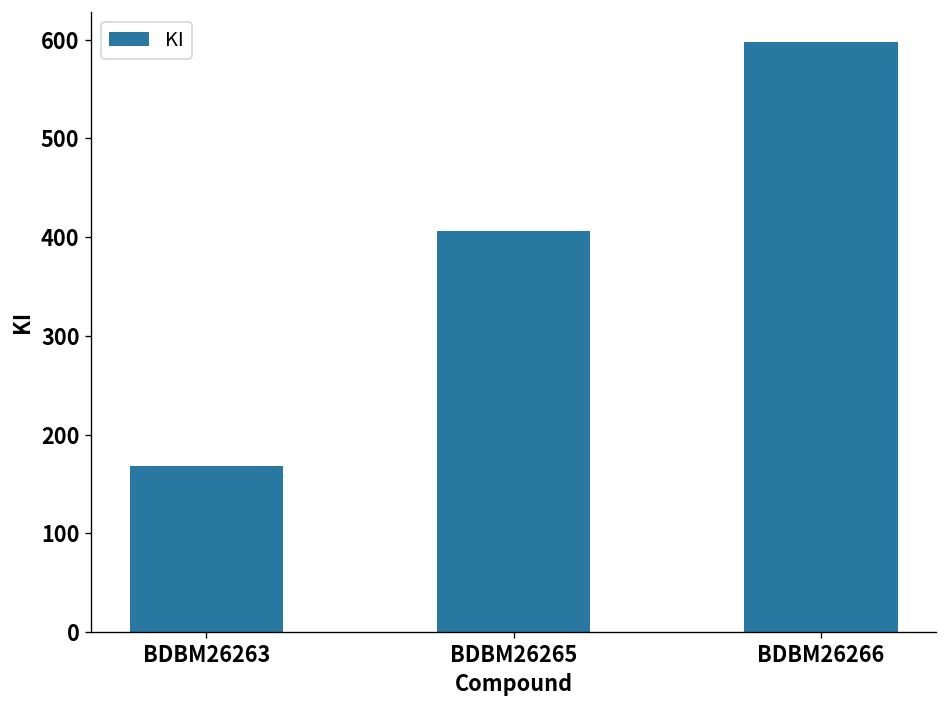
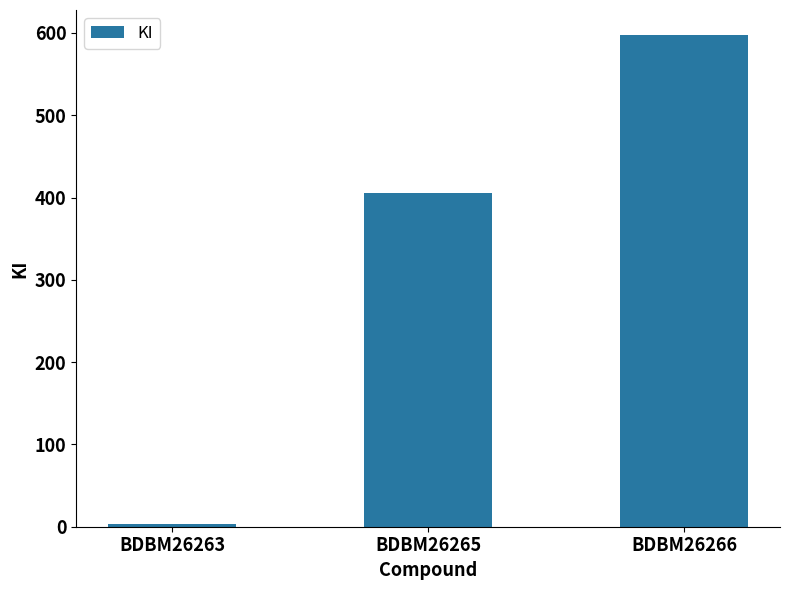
BDBM26263: 170 -> 0
